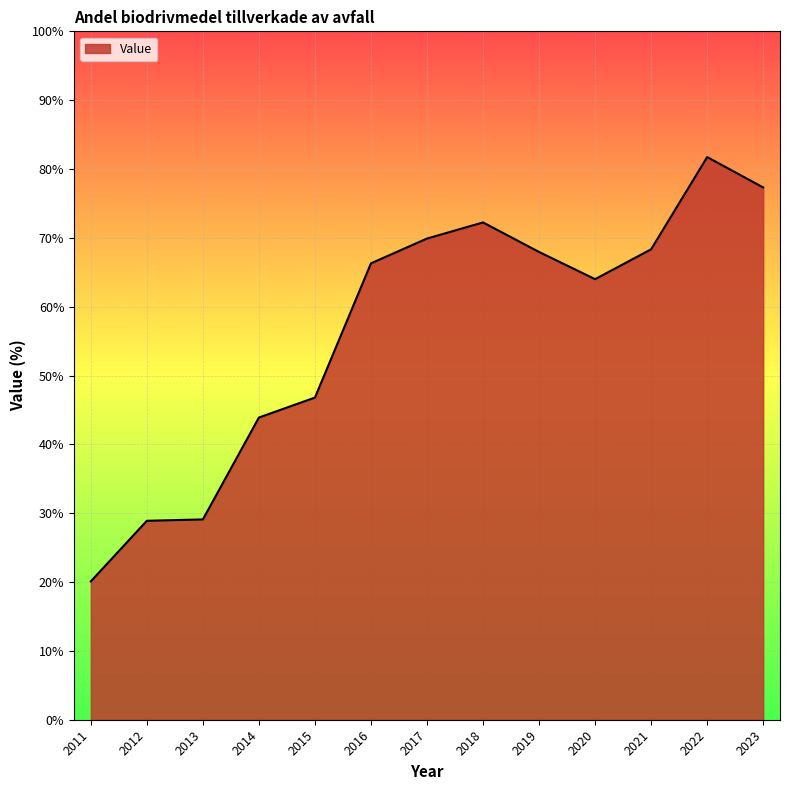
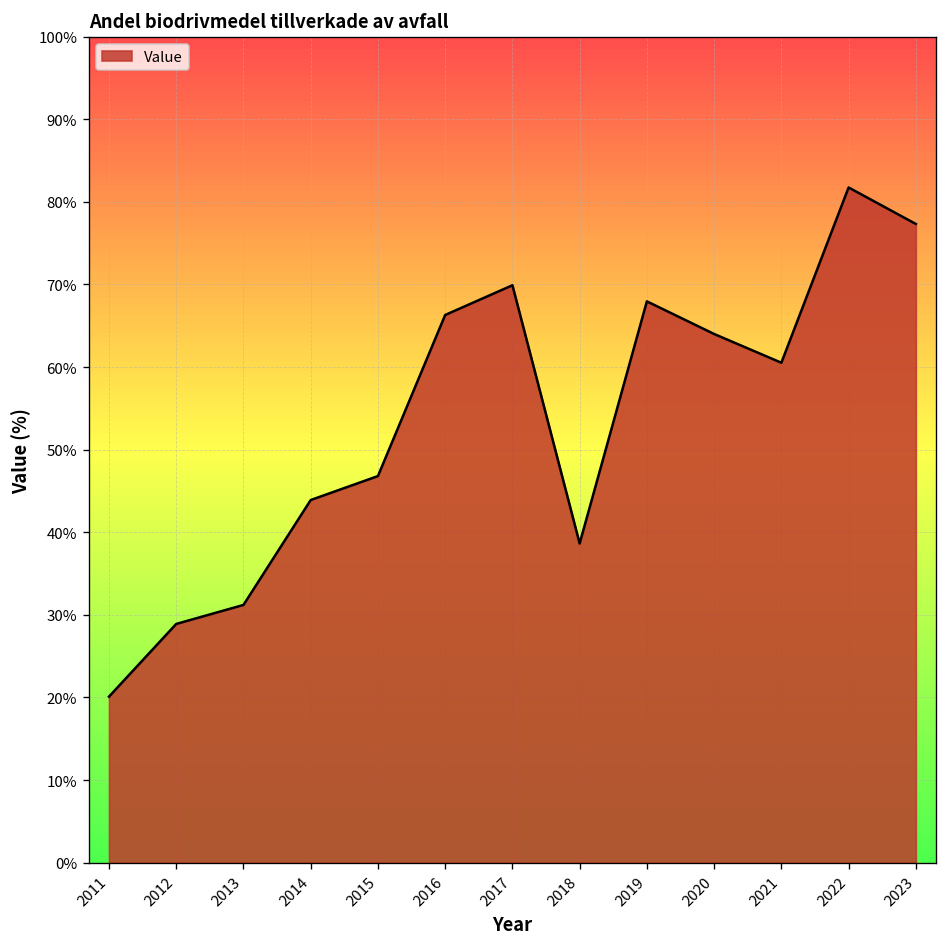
2013: 29% -> 31%
2018: 72% -> 39%
2021: 68% -> 61%
